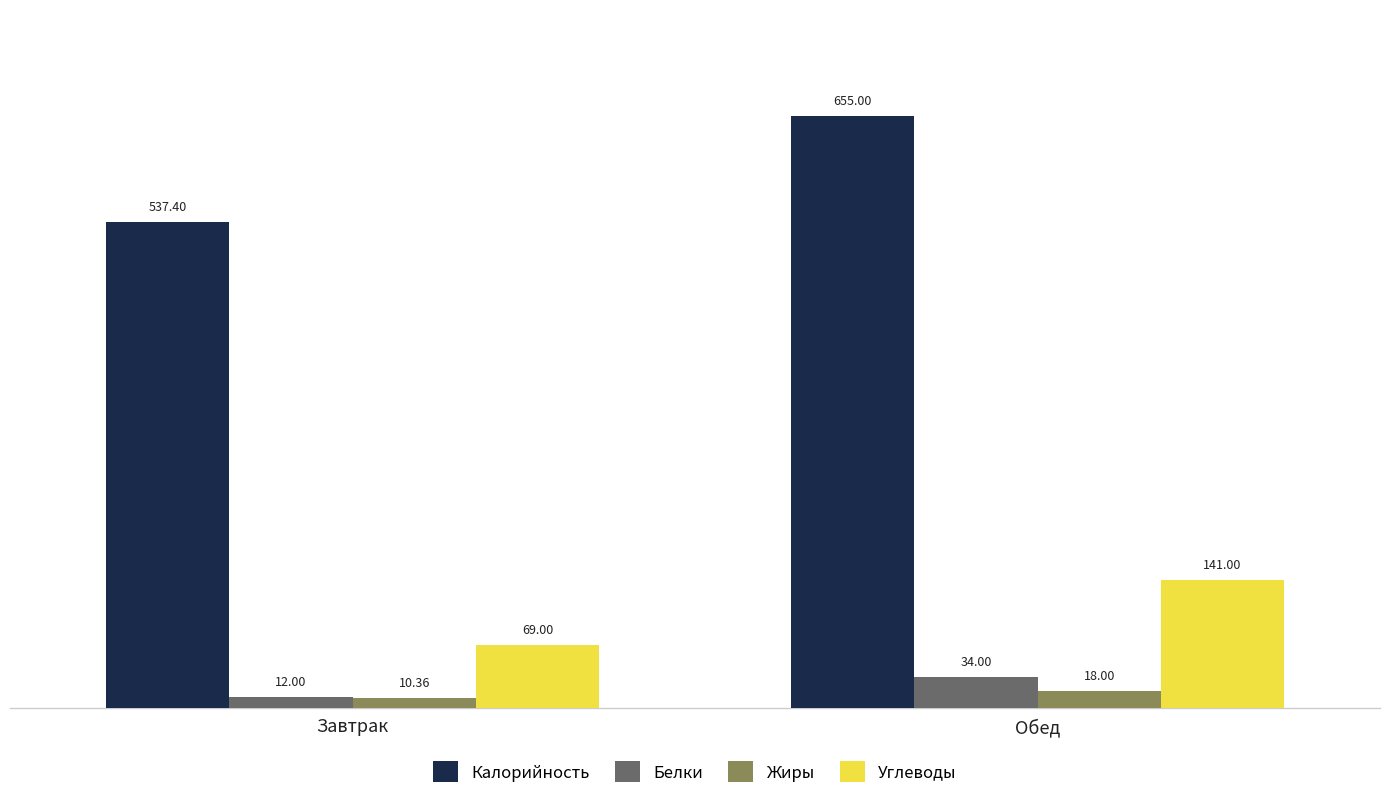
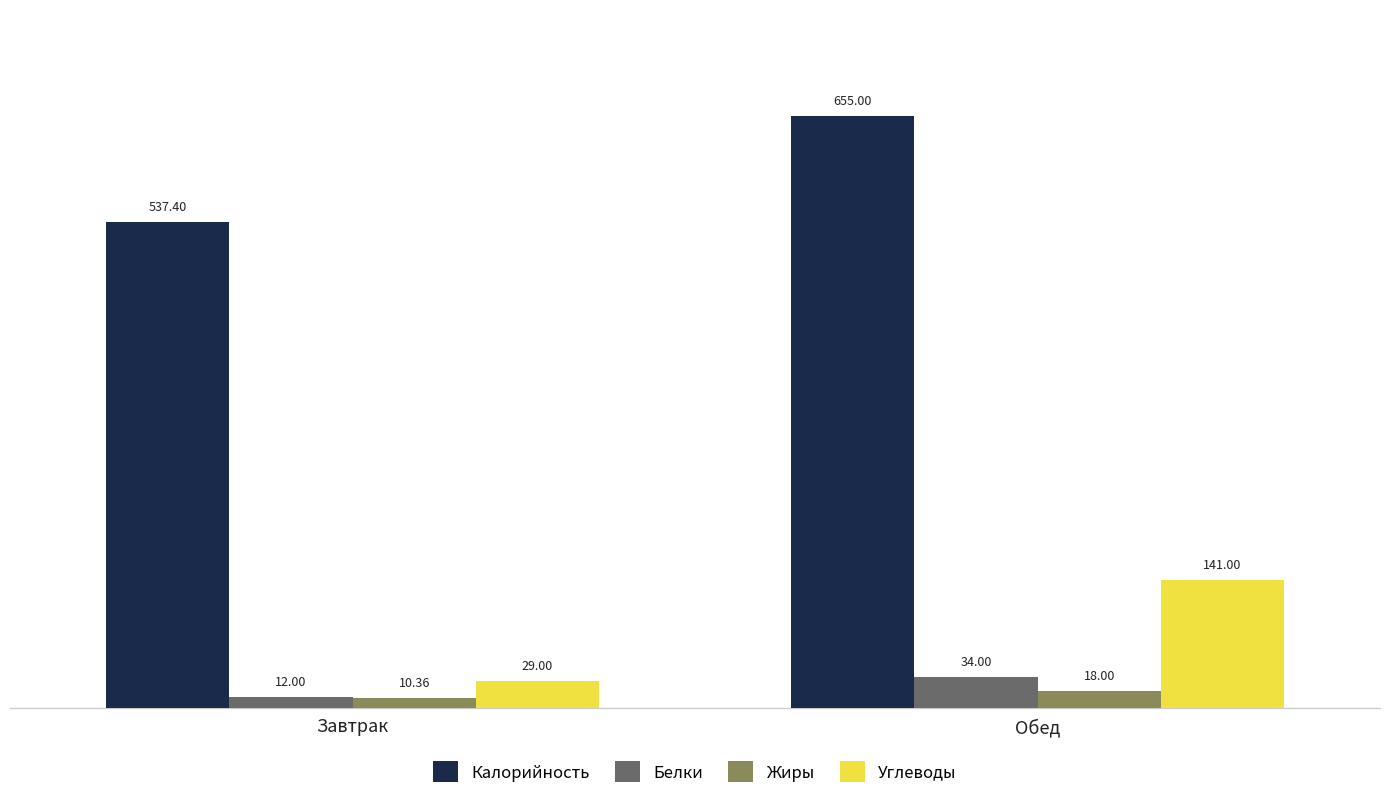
Углеводы, Завтрак: 69.00 -> 29.00
